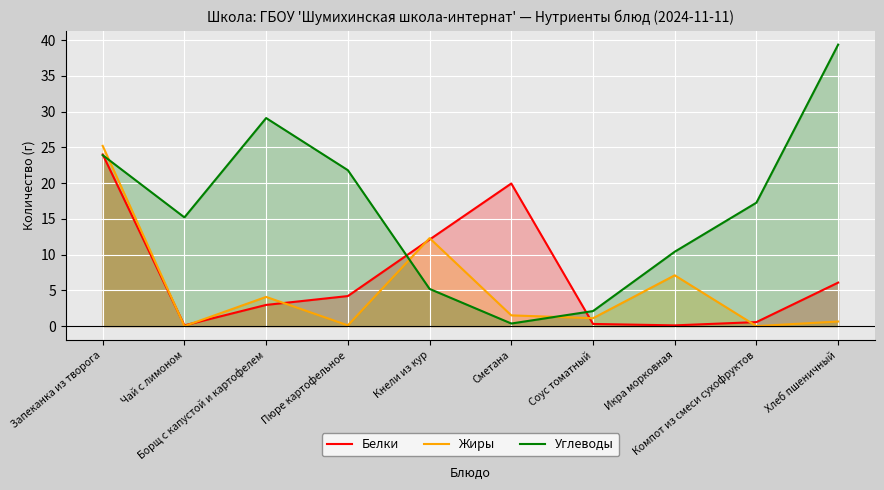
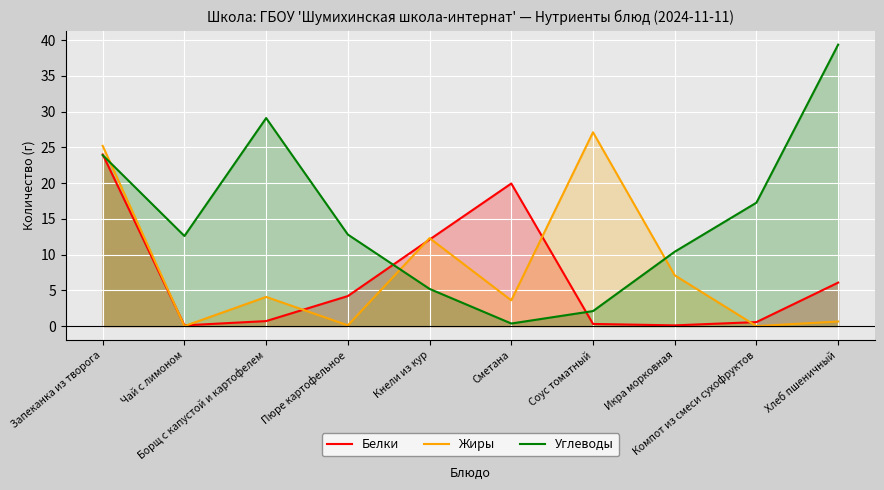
Углеводы, Чай с лимоном: 15 -> 13
Белки, Борщ с капустой и картофелем: 3 -> 1
Углеводы, Пюре картофельное: 22 -> 13
Жиры, Сметана: 2 -> 4
Жиры, Соус томатный: 1 -> 27
